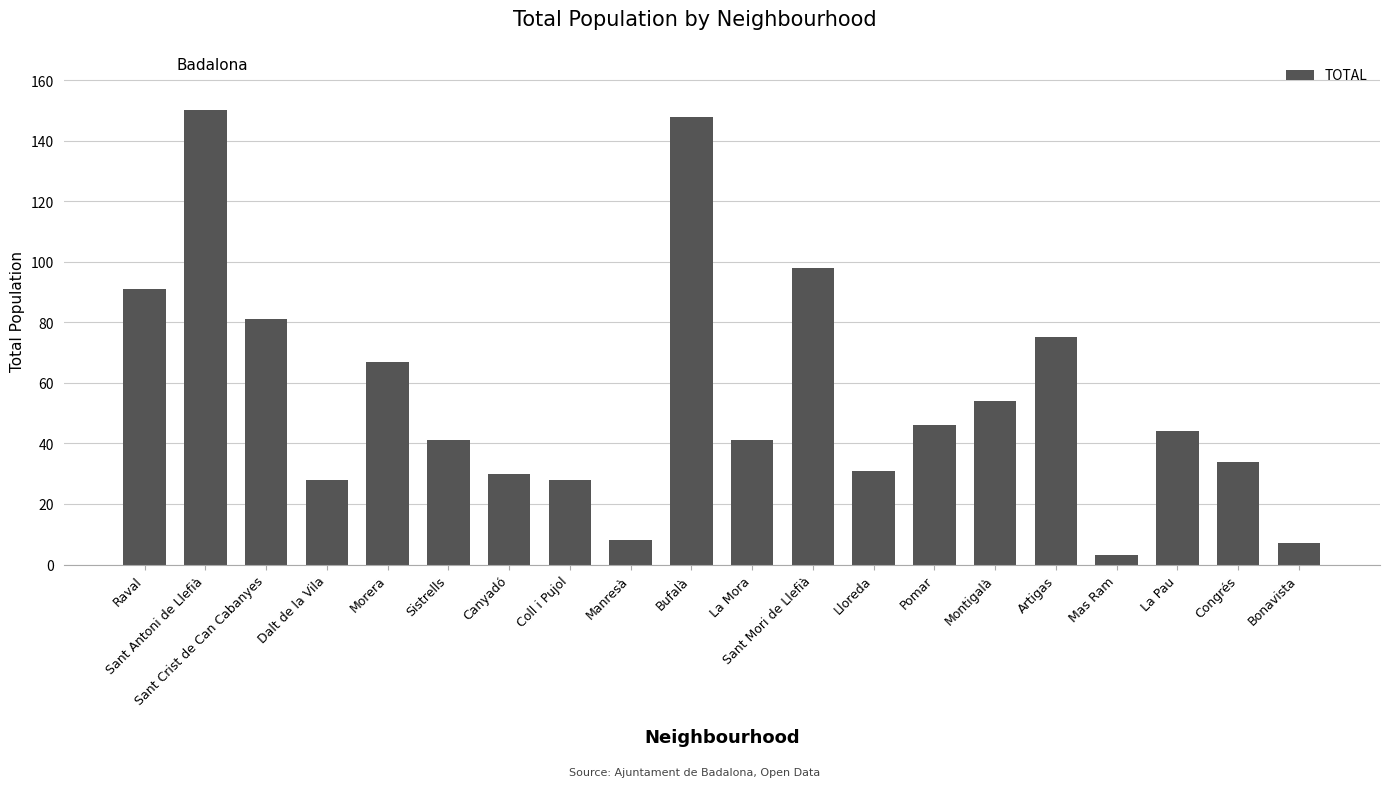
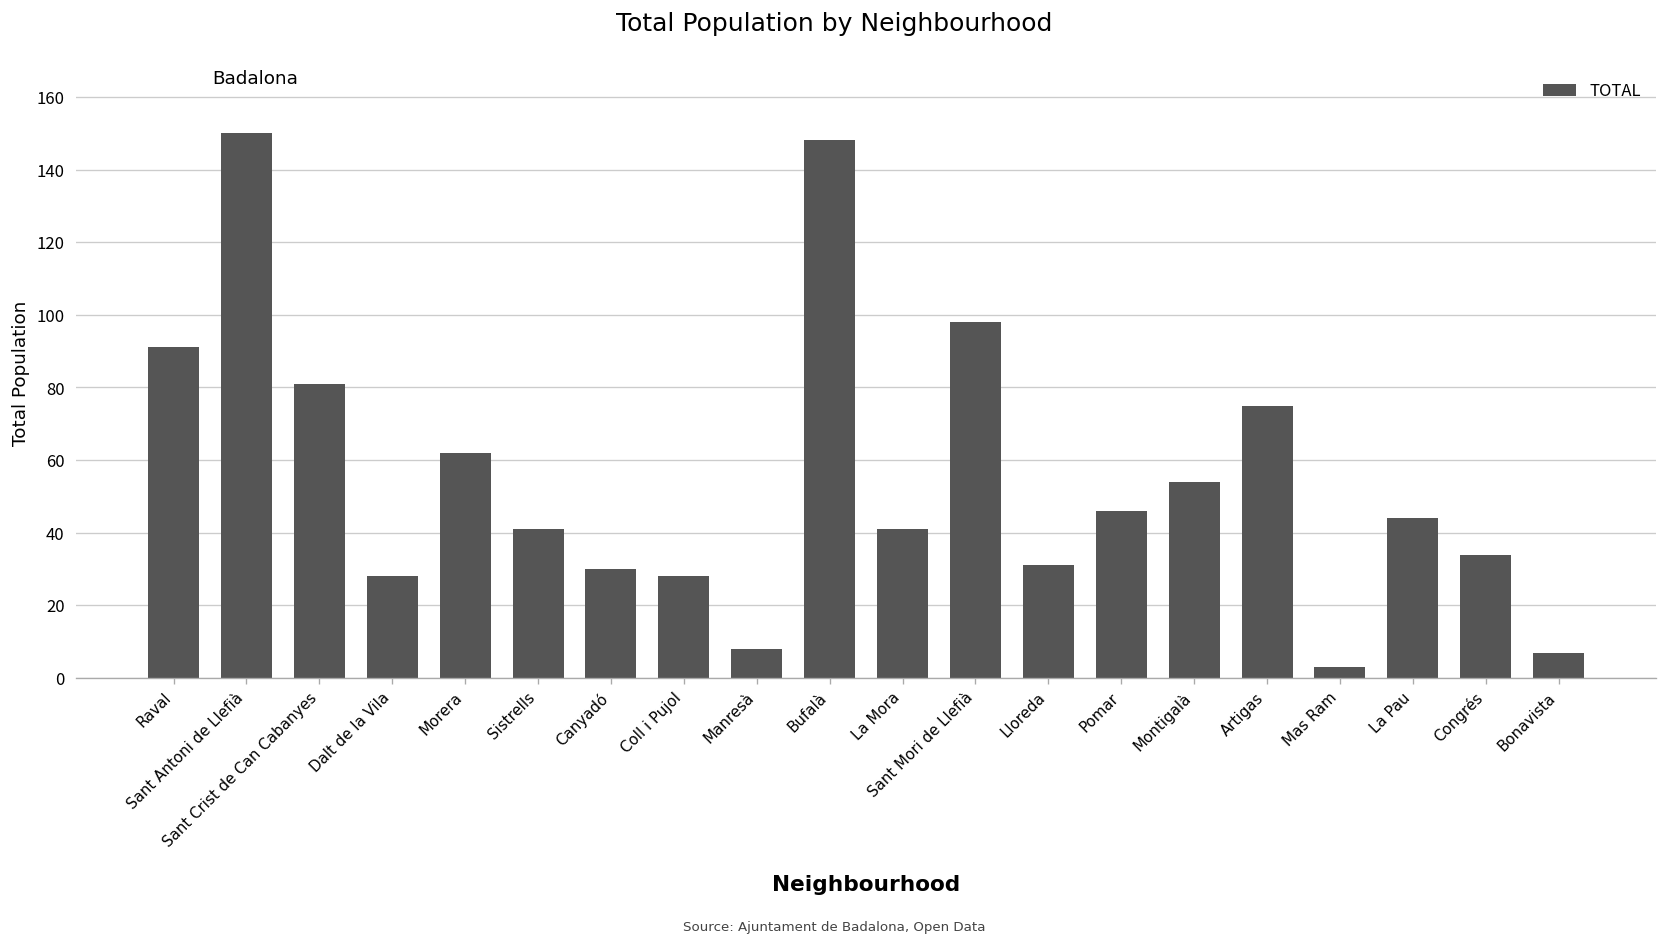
Morera: 67 -> 62
